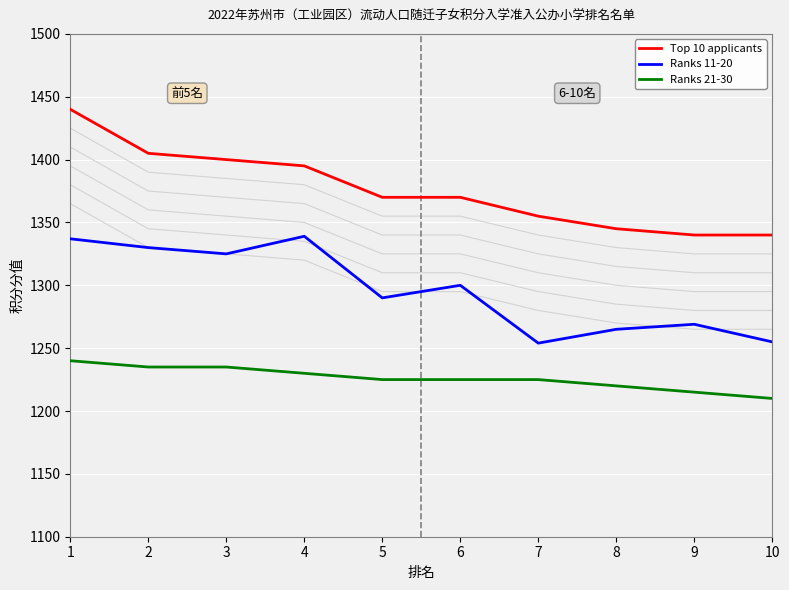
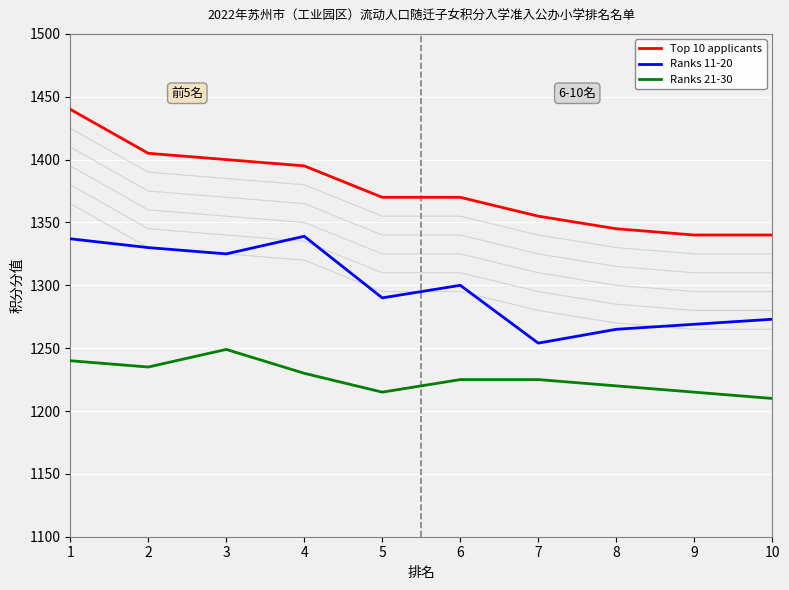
Ranks 21-30, 3: 1235 -> 1249
Ranks 21-30, 5: 1225 -> 1215
Ranks 11-20, 10: 1255 -> 1273
